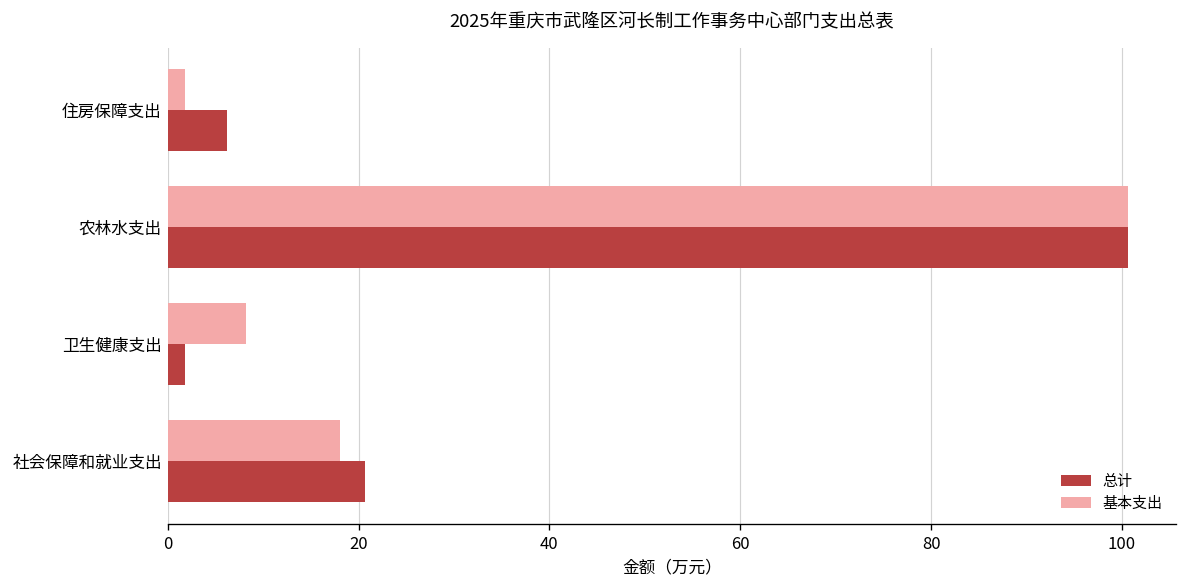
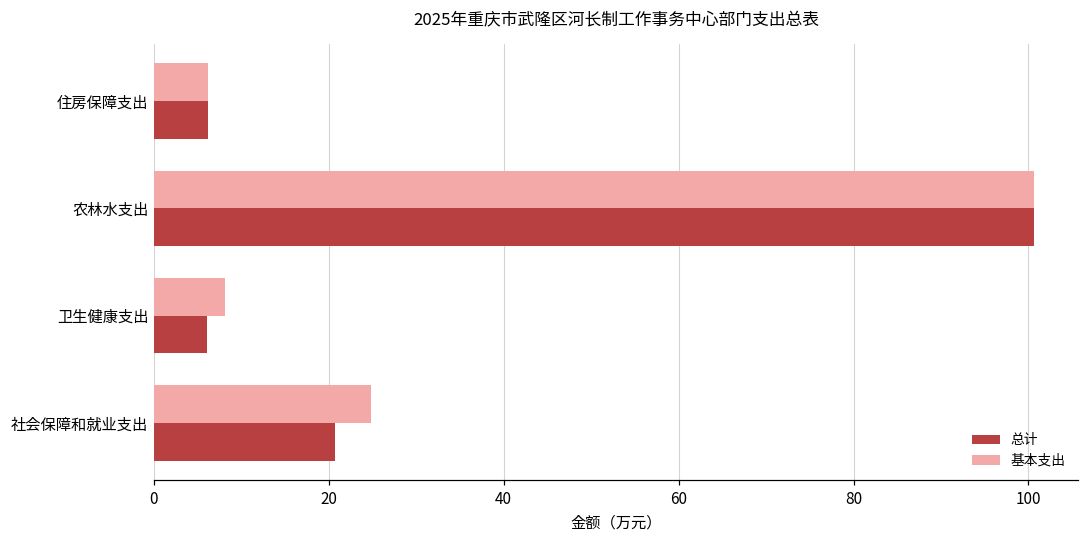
基本支出, 住房保障支出: 2 -> 6
总计, 卫生健康支出: 2 -> 6
基本支出, 社会保障和就业支出: 18 -> 25
